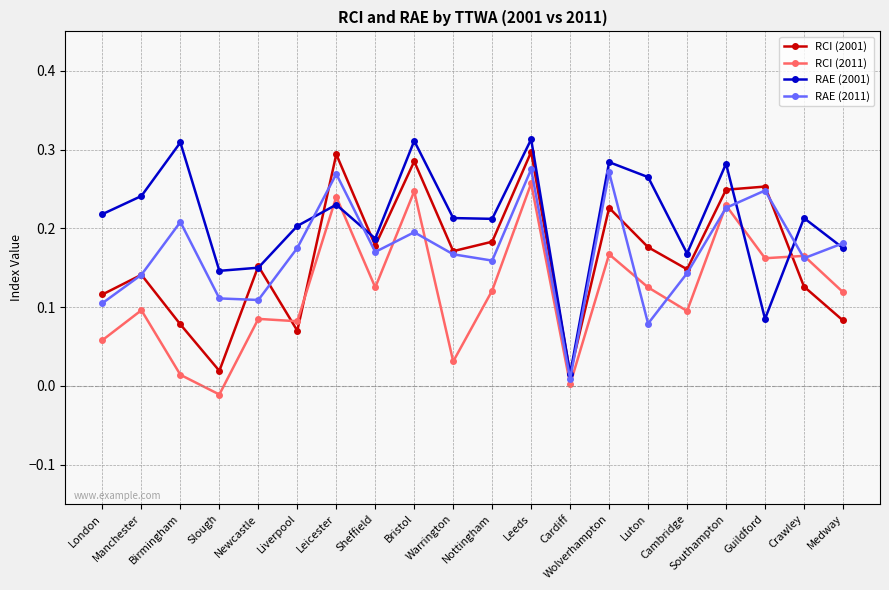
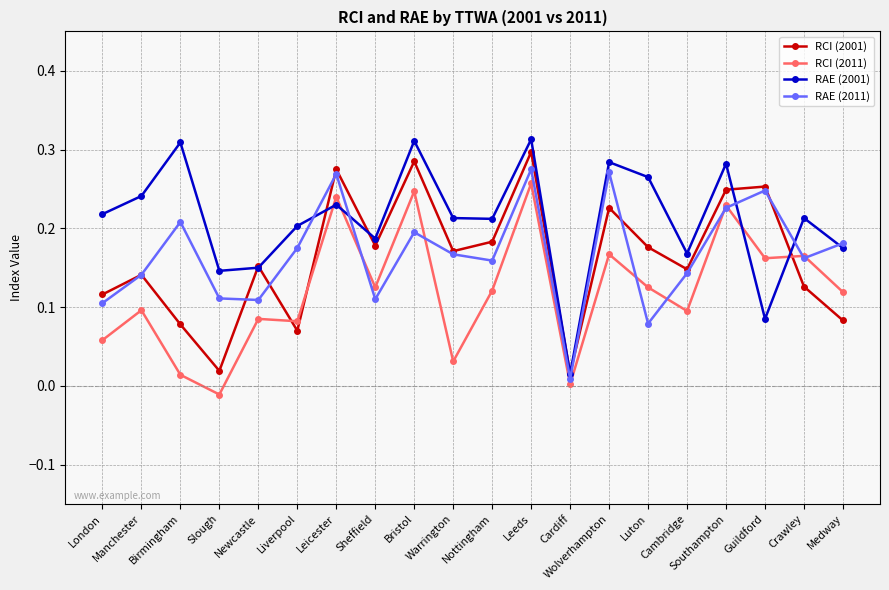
RCI (2001), Leicester: 0.29 -> 0.28
RAE (2011), Sheffield: 0.17 -> 0.11
